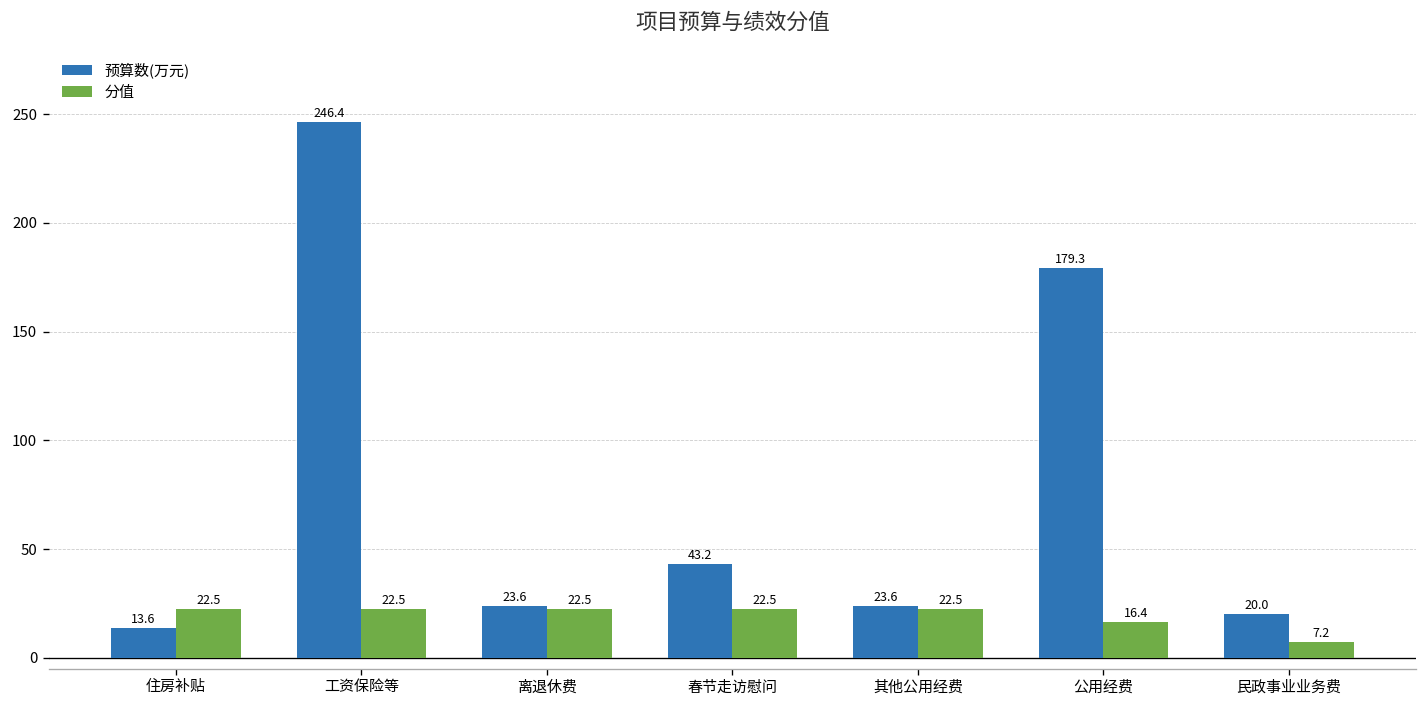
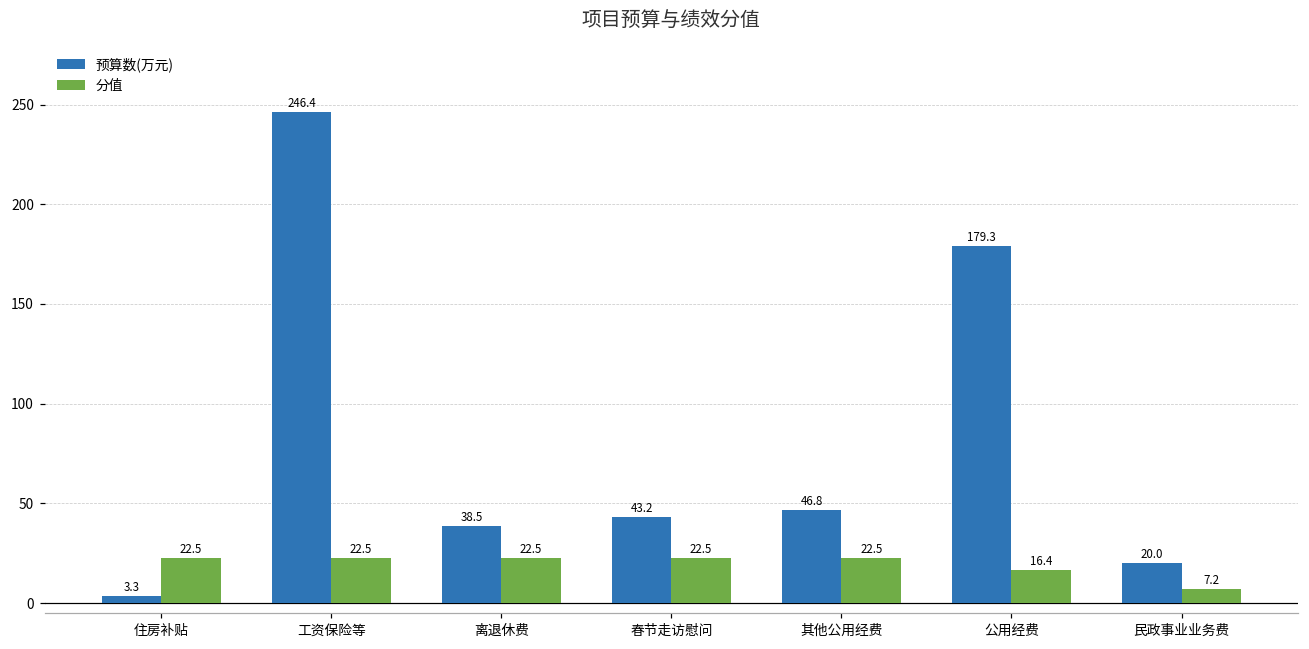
预算数(万元), 住房补贴: 13.6 -> 3.3
预算数(万元), 离退休费: 23.6 -> 38.5
预算数(万元), 其他公用经费: 23.6 -> 46.8
